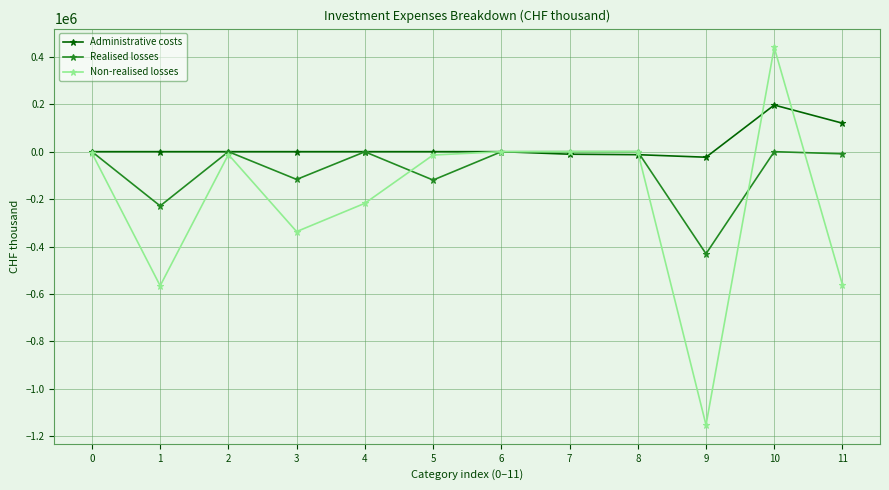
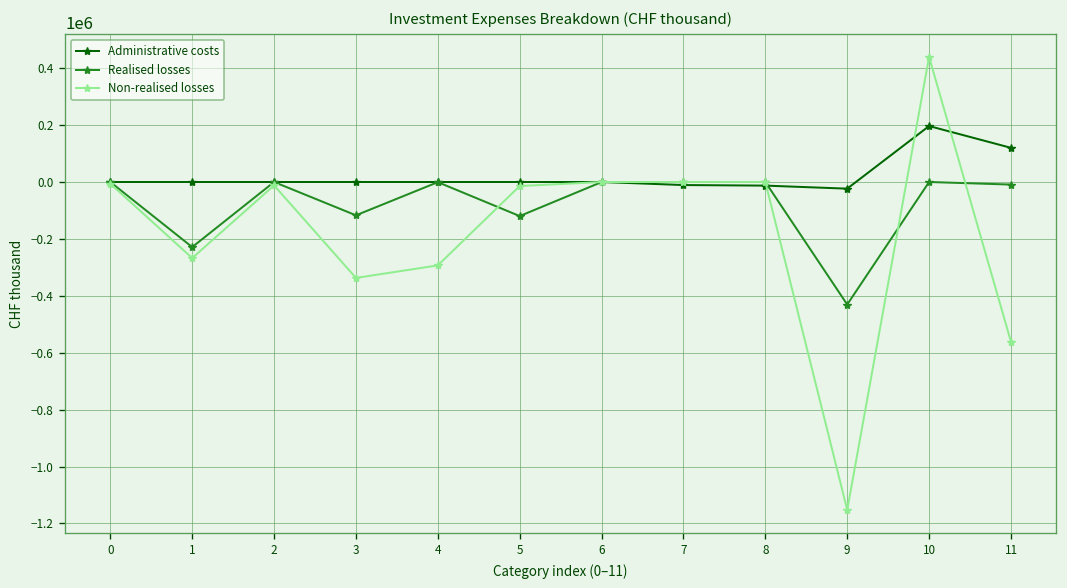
Non-realised losses, 1: -570000 -> -270000
Non-realised losses, 4: -220000 -> -290000
